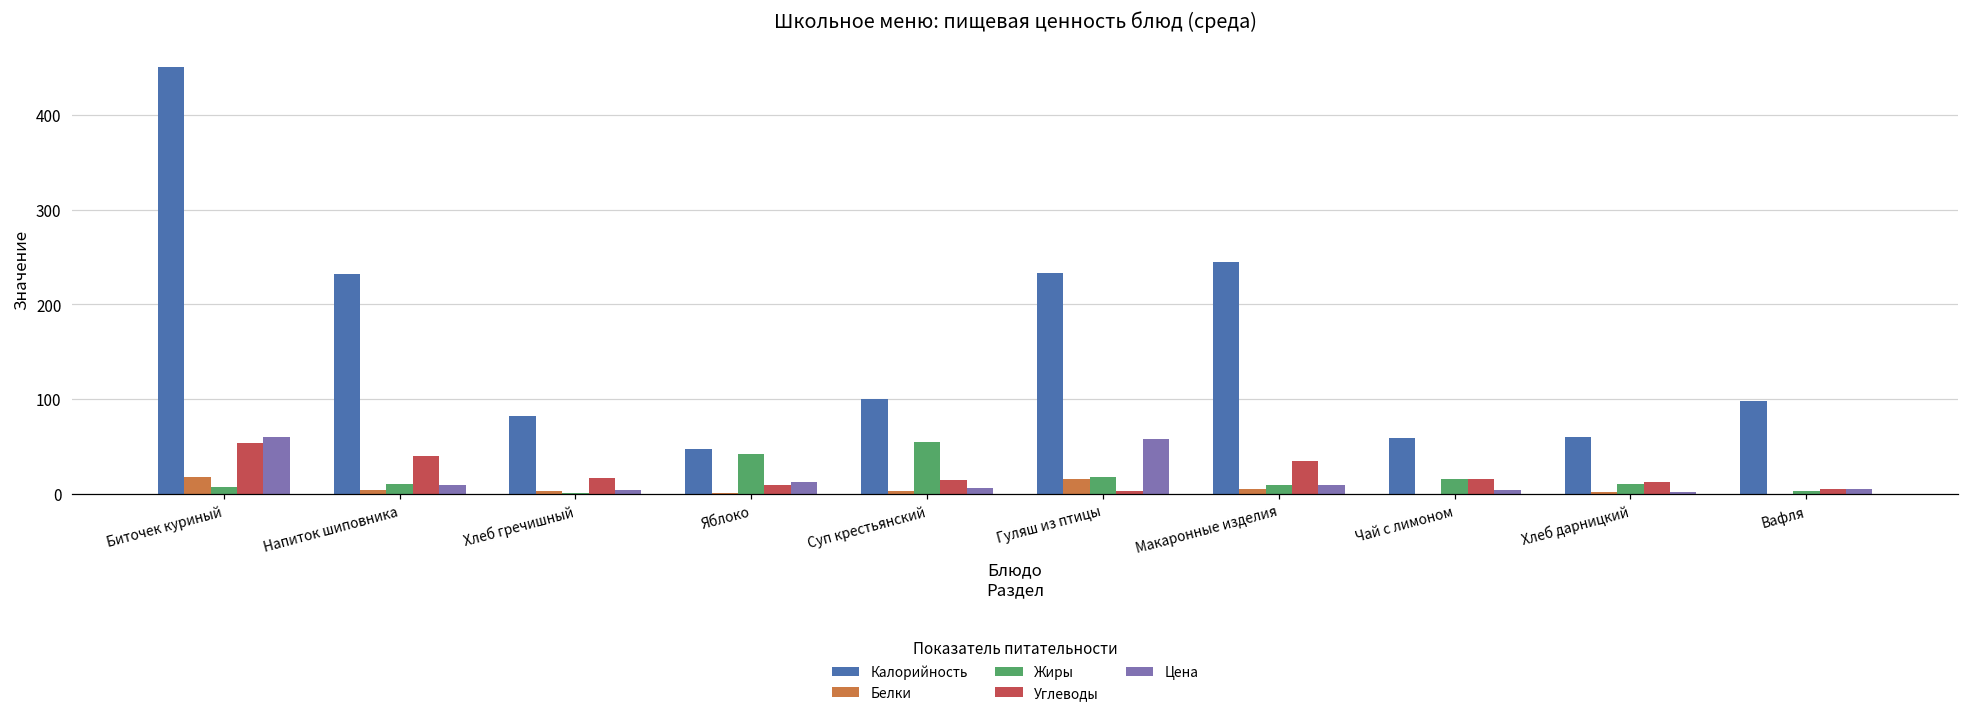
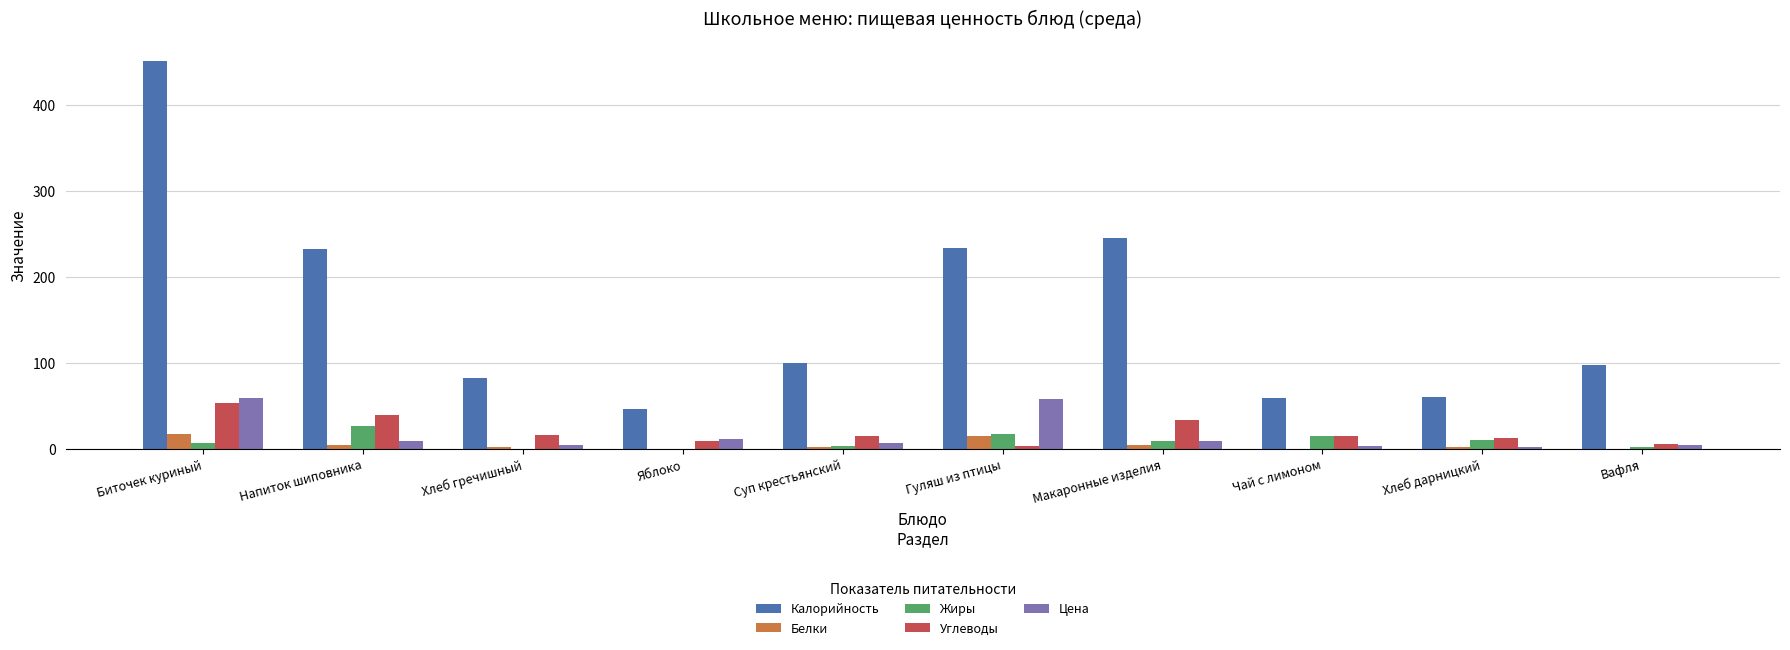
Жиры, Напиток шиповника: 10 -> 30
Жиры, Яблоко: 40 -> 0
Жиры, Суп крестьянский: 50 -> 0
